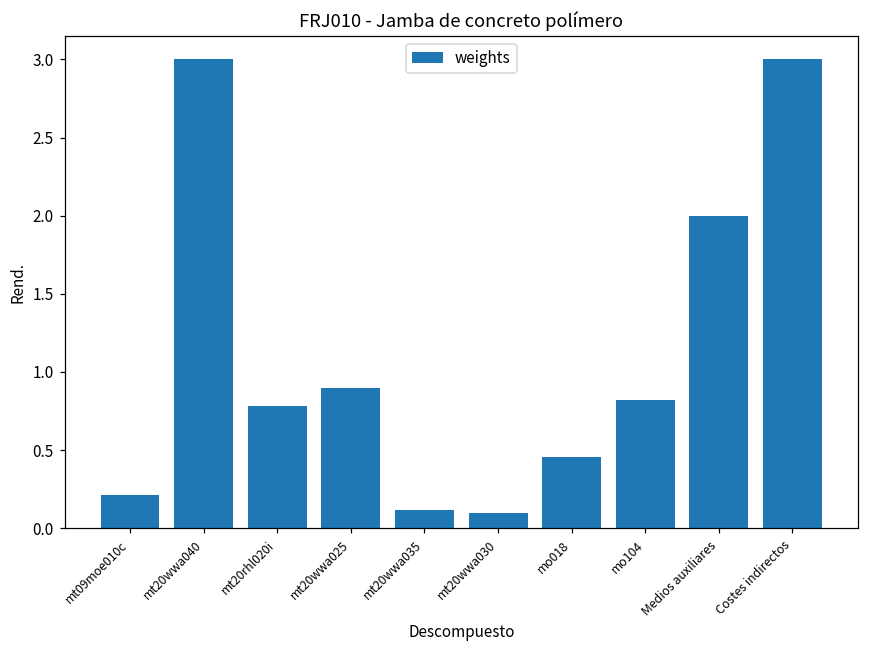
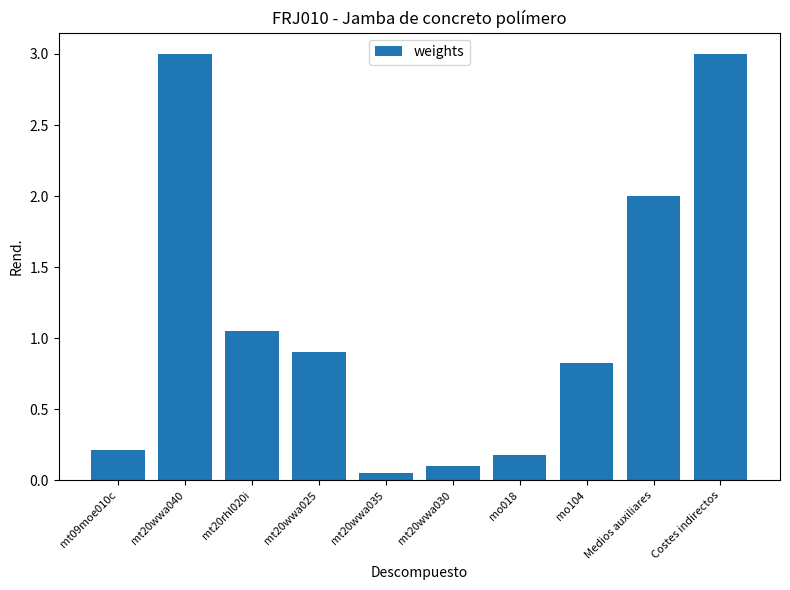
mt20rhl020i: 0.78 -> 1.05
mt20wwa035: 0.12 -> 0.05
mo018: 0.46 -> 0.18
